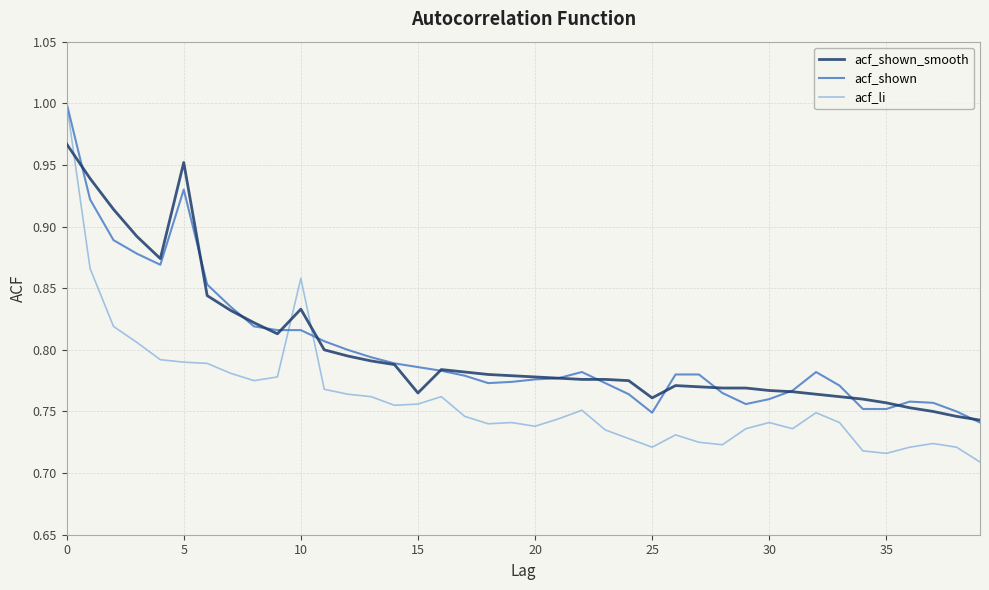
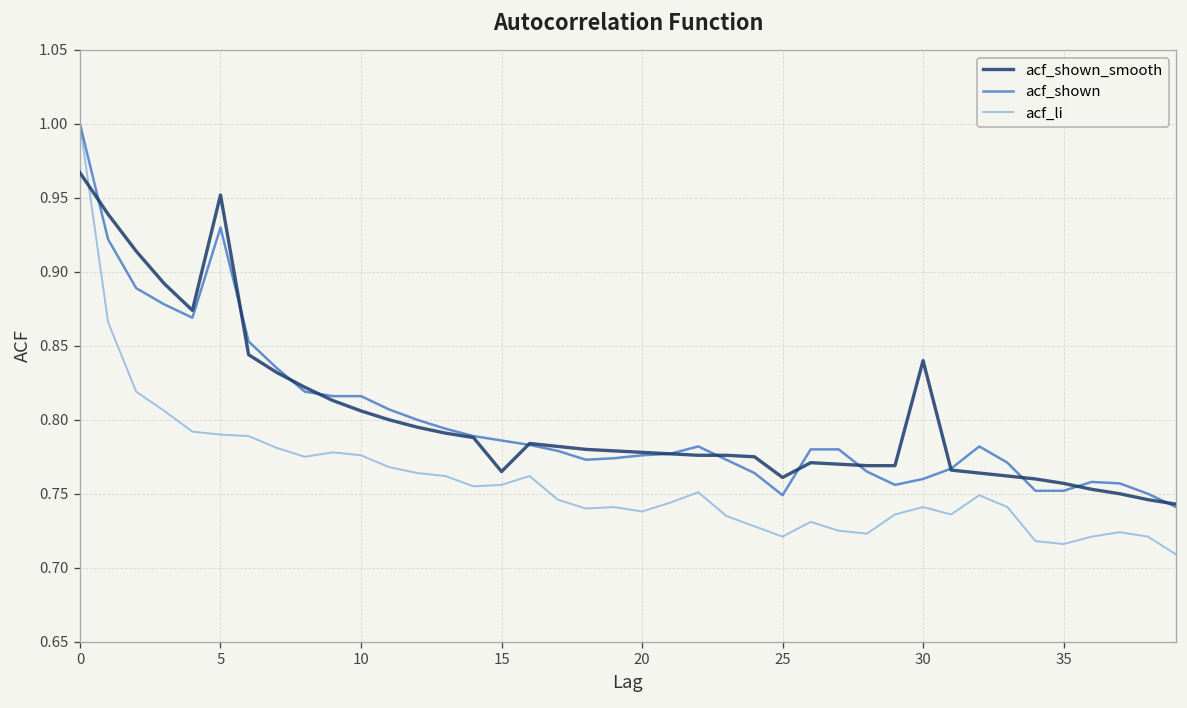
acf_shown_smooth, 10: 0.833 -> 0.806
acf_li, 10: 0.858 -> 0.776
acf_shown_smooth, 30: 0.767 -> 0.840
